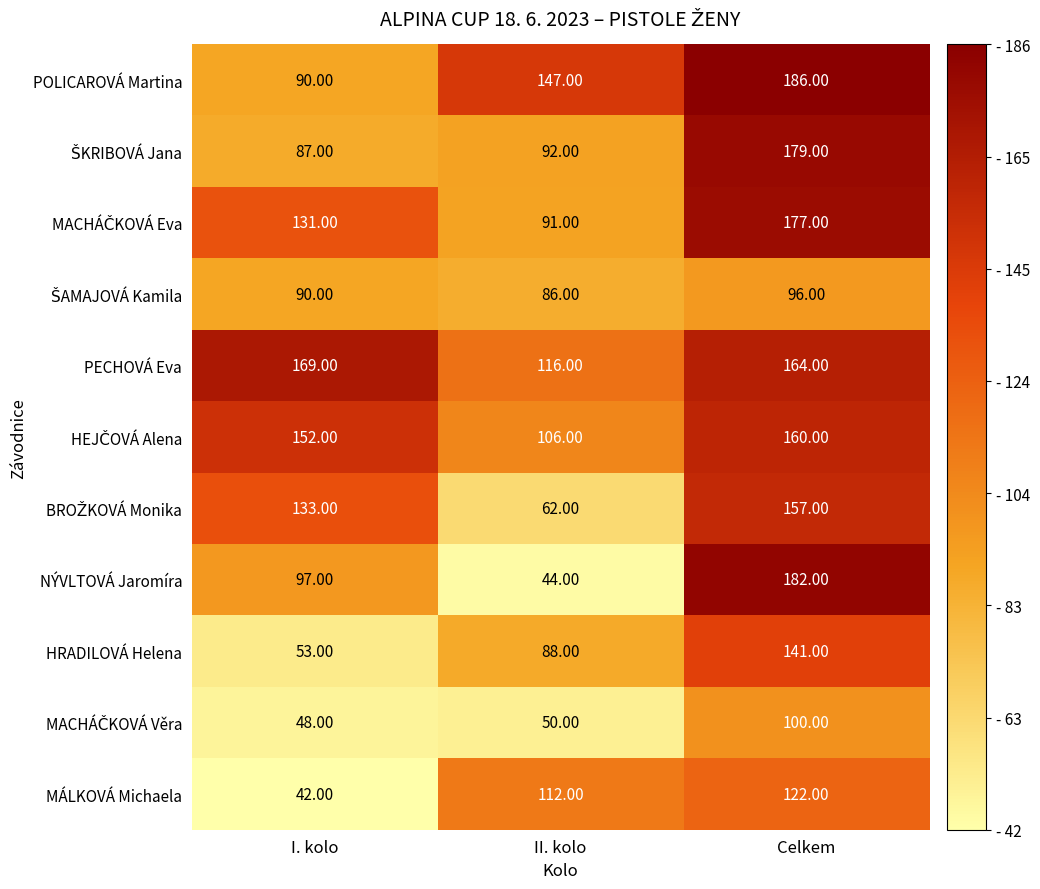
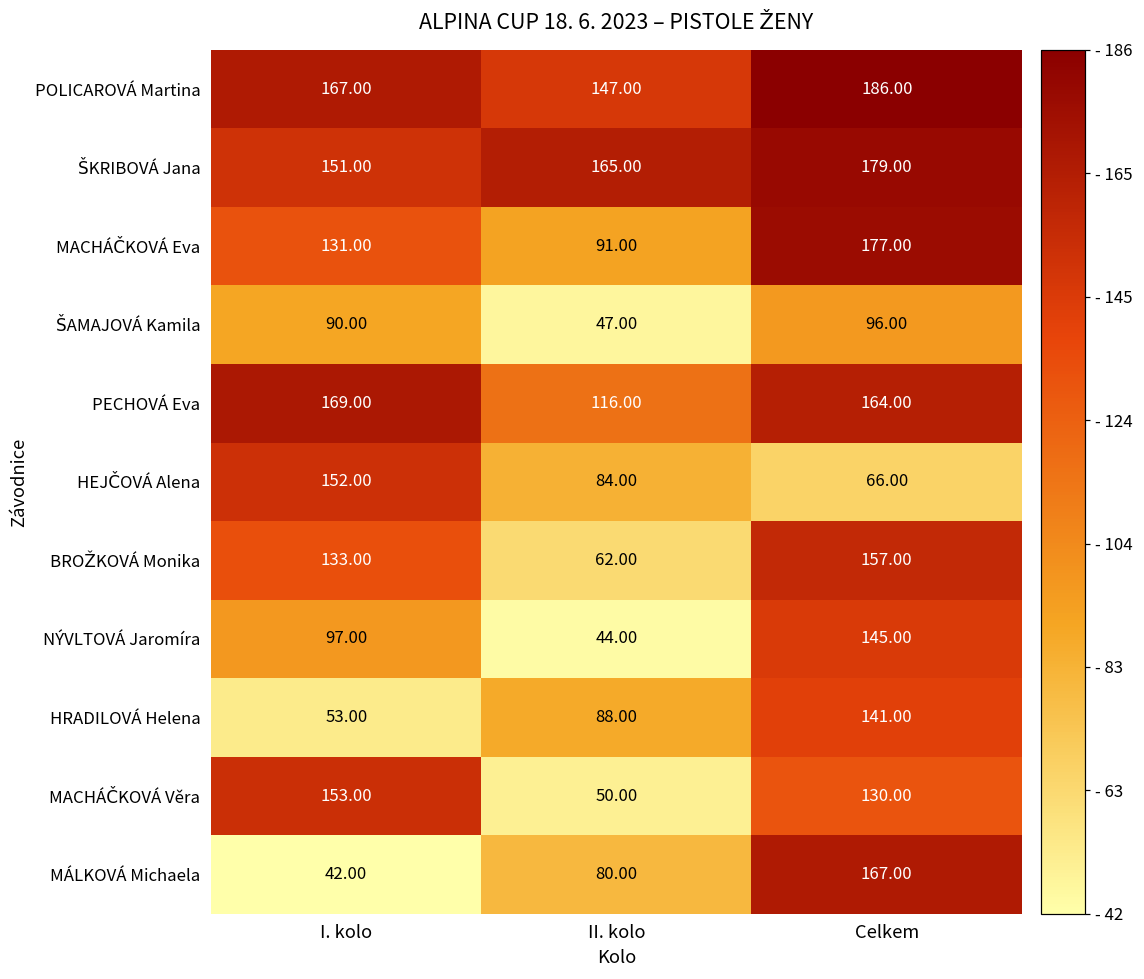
POLICAROVÁ Martina, I. kolo: 90.00 -> 167.00
ŠKRIBOVÁ Jana, I. kolo: 87.00 -> 151.00
ŠKRIBOVÁ Jana, II. kolo: 92.00 -> 165.00
ŠAMAJOVÁ Kamila, II. kolo: 86.00 -> 47.00
HEJČOVÁ Alena, II. kolo: 106.00 -> 84.00
HEJČOVÁ Alena, Celkem: 160.00 -> 66.00
NÝVLTOVÁ Jaromíra, Celkem: 182.00 -> 145.00
MACHÁČKOVÁ Věra, I. kolo: 48.00 -> 153.00
MACHÁČKOVÁ Věra, Celkem: 100.00 -> 130.00
MÁLKOVÁ Michaela, II. kolo: 112.00 -> 80.00
MÁLKOVÁ Michaela, Celkem: 122.00 -> 167.00
